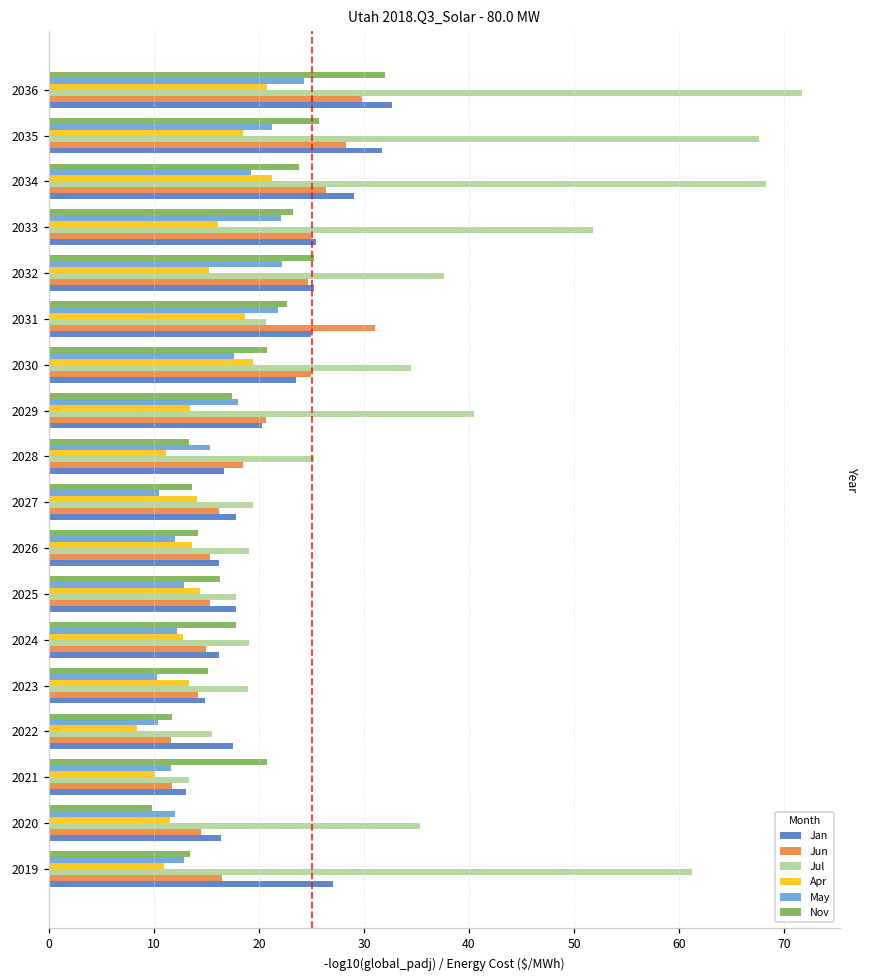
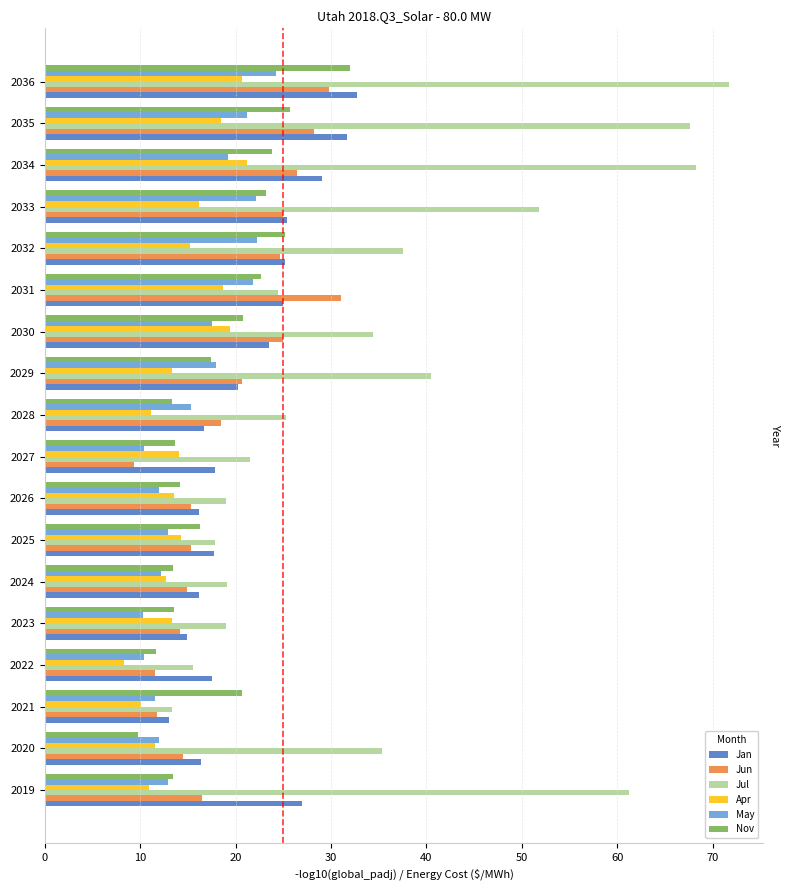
Jul, 2031: 21 -> 24
Jul, 2027: 19 -> 21
Jun, 2027: 16 -> 9
Nov, 2024: 18 -> 13
Nov, 2023: 15 -> 14
